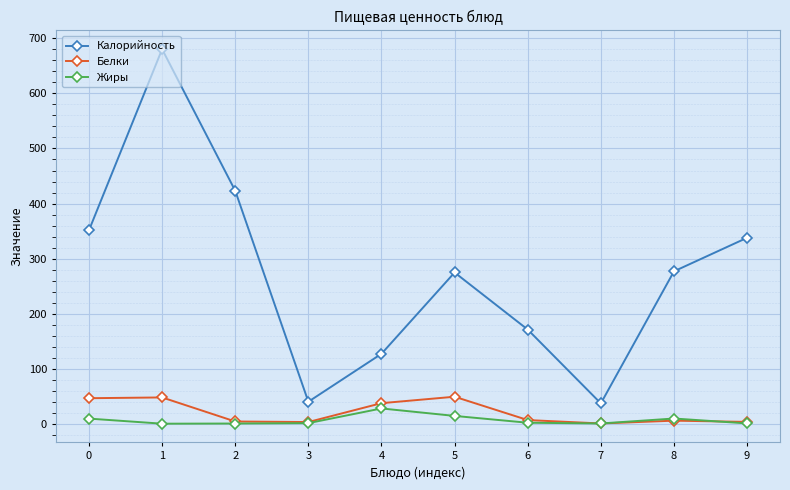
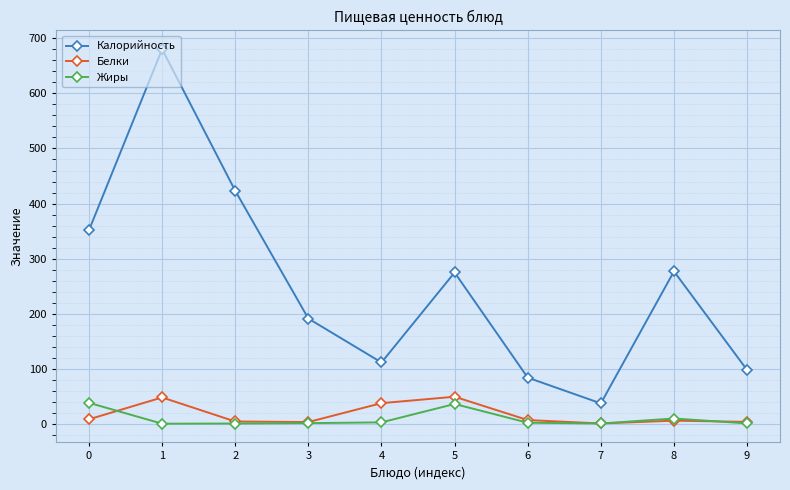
Белки, 0: 50 -> 10
Жиры, 0: 10 -> 40
Калорийность, 3: 40 -> 190
Калорийность, 4: 130 -> 110
Жиры, 4: 30 -> 0
Жиры, 5: 10 -> 40
Калорийность, 6: 170 -> 80
Калорийность, 9: 340 -> 100
